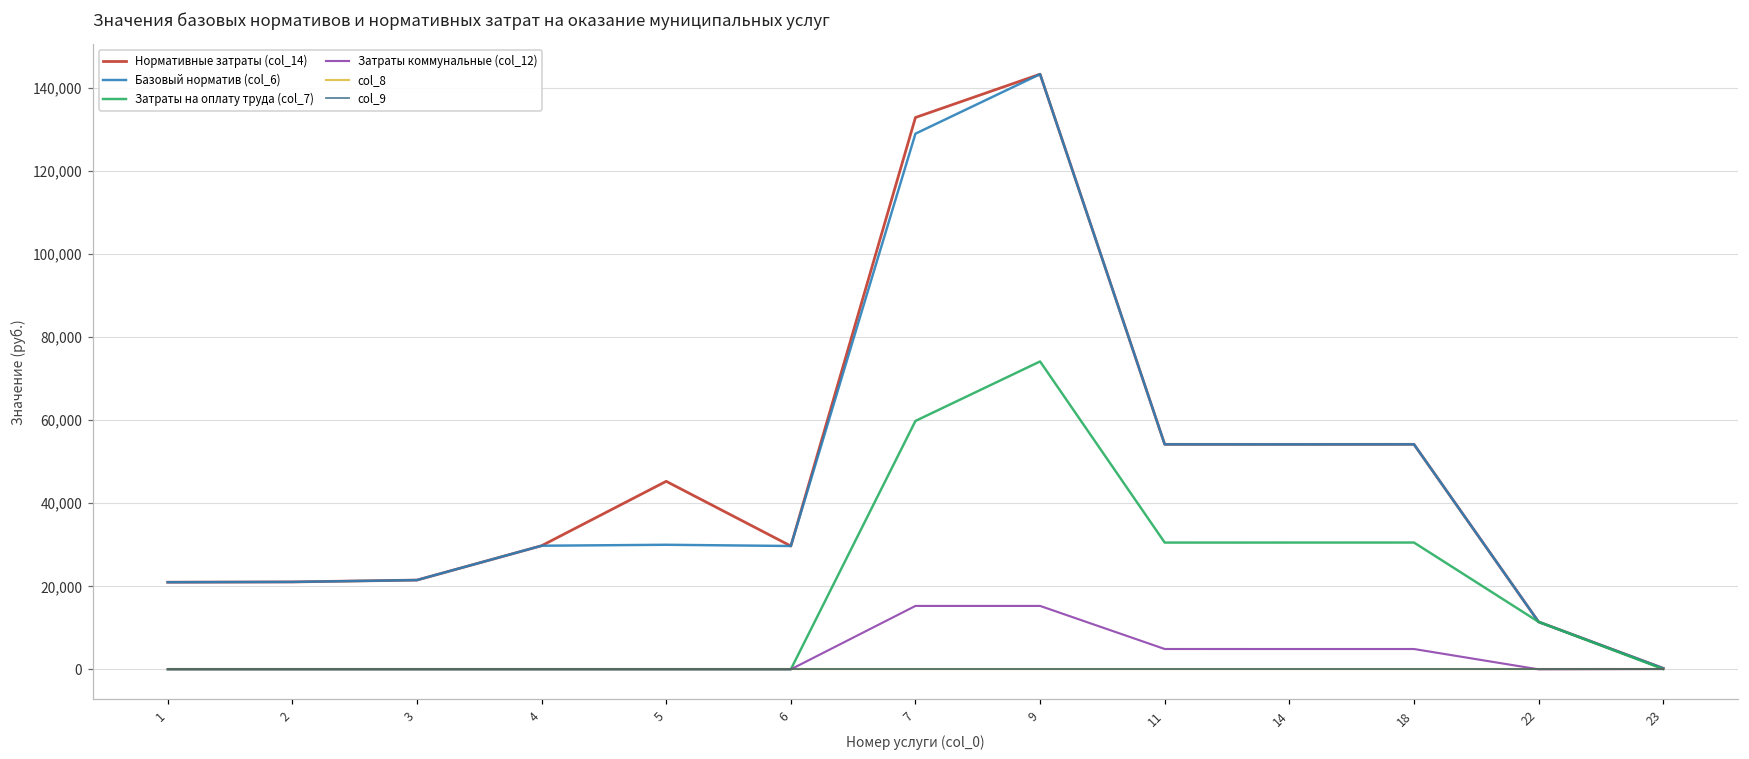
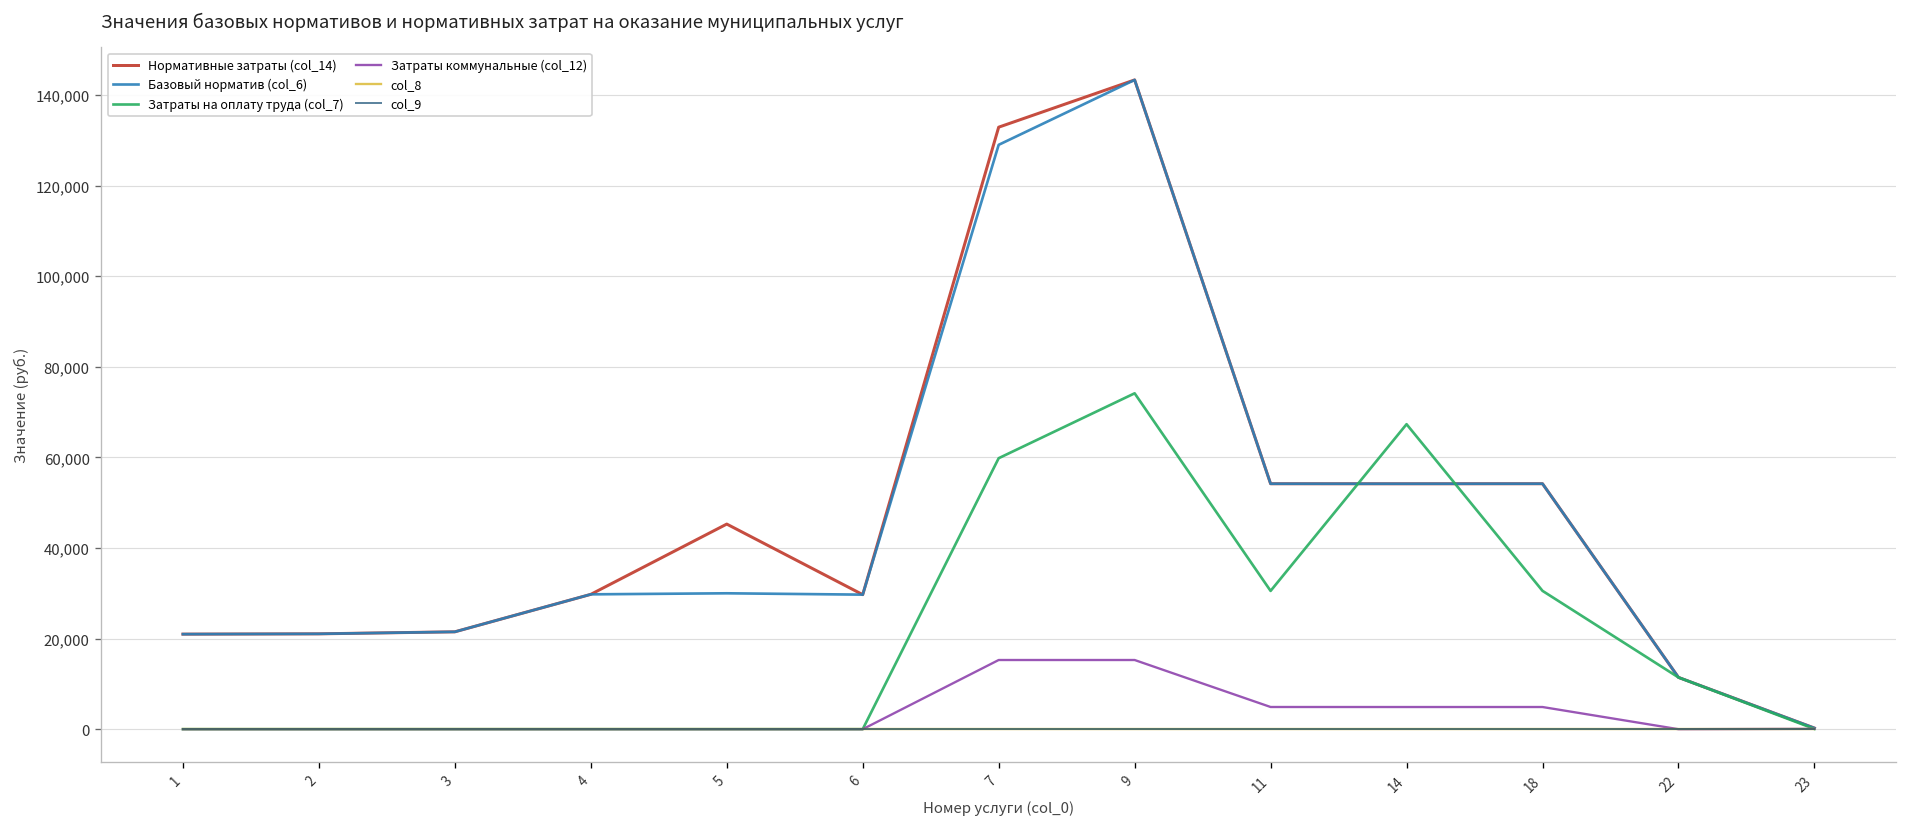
Затраты на оплату труда (col_7), 14: 31,000 -> 67,000
